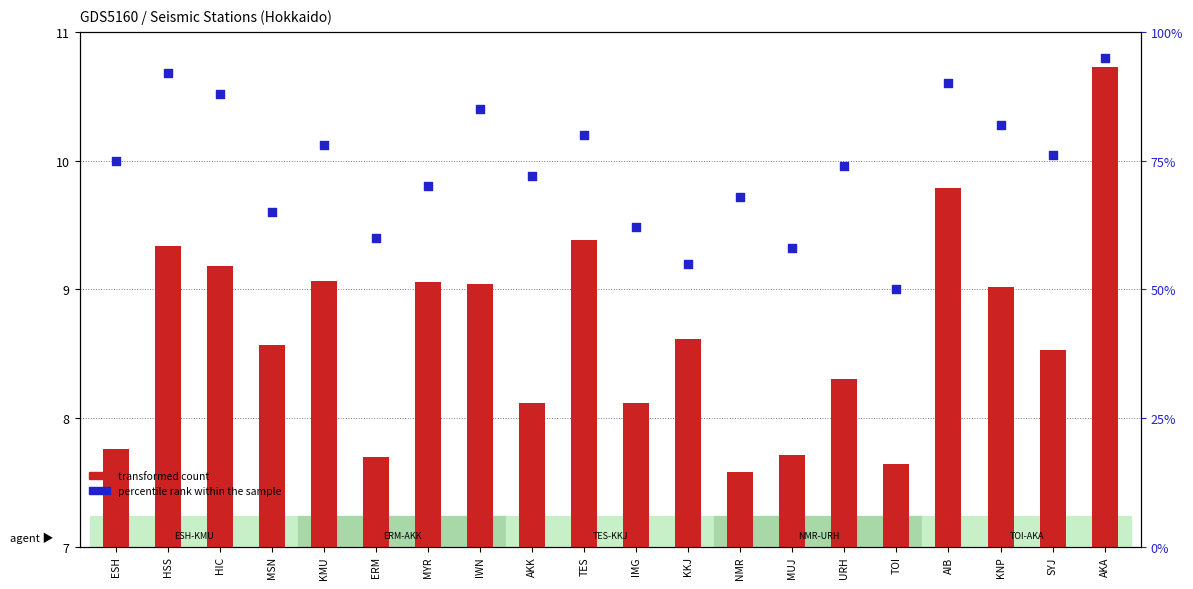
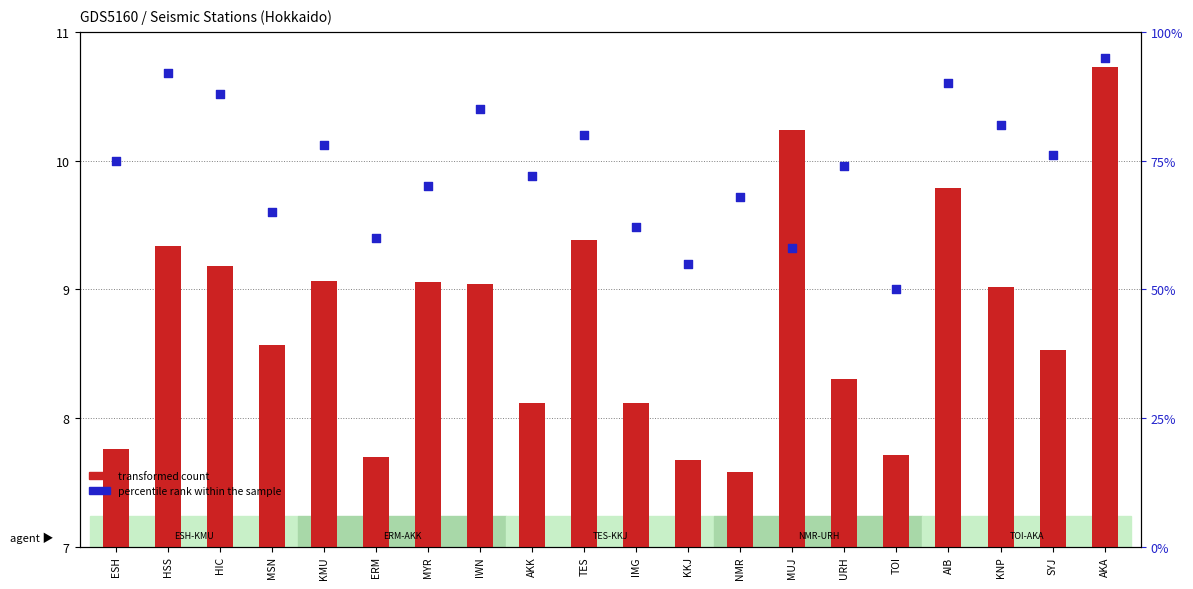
transformed count, KKJ: 8.62 -> 7.67
transformed count, MUJ: 7.72 -> 10.24
transformed count, TOI: 7.64 -> 7.72
